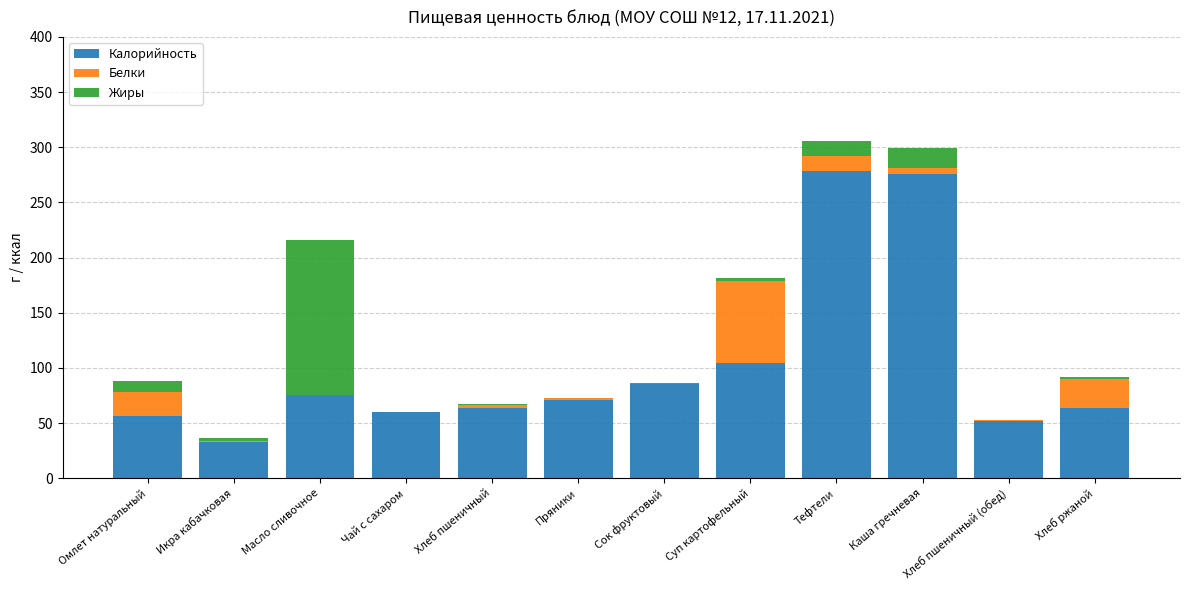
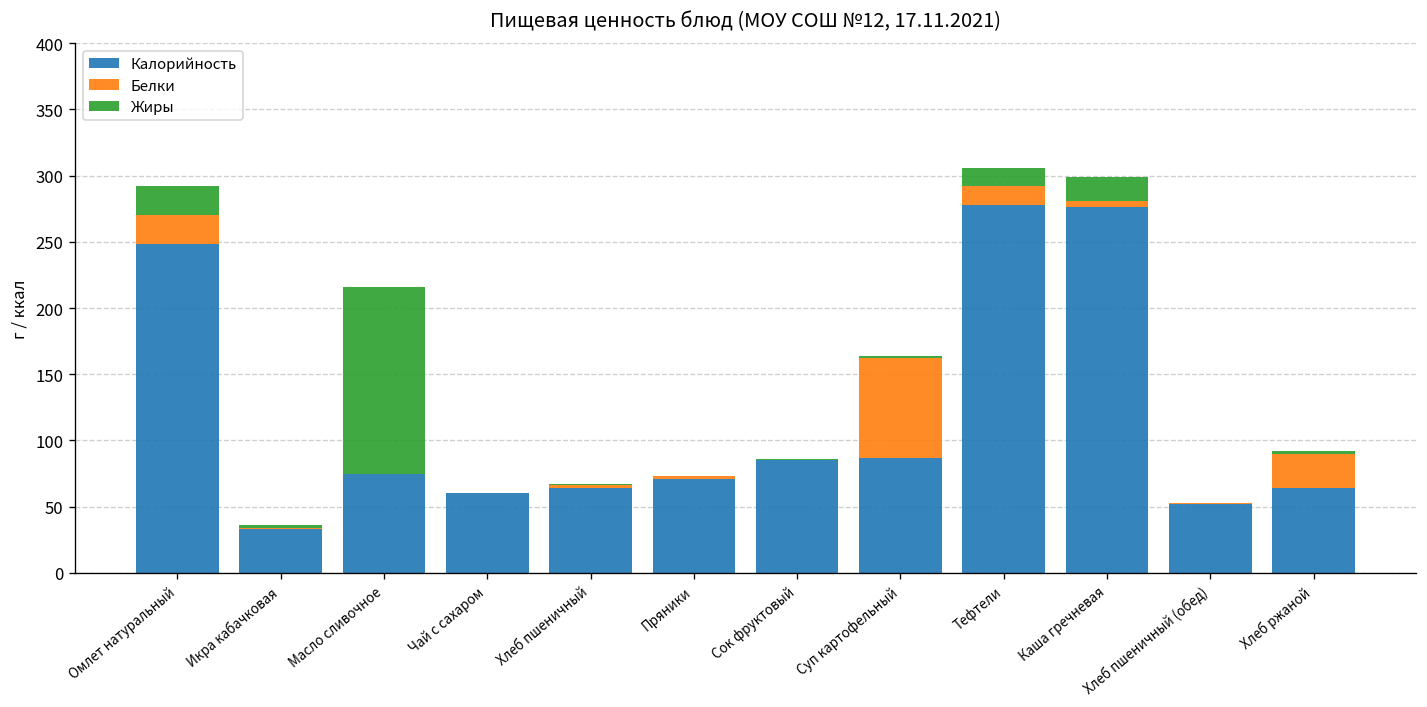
Калорийность, Омлет натуральный: 56 -> 248
Жиры, Омлет натуральный: 10 -> 22
Калорийность, Суп картофельный: 104 -> 87
